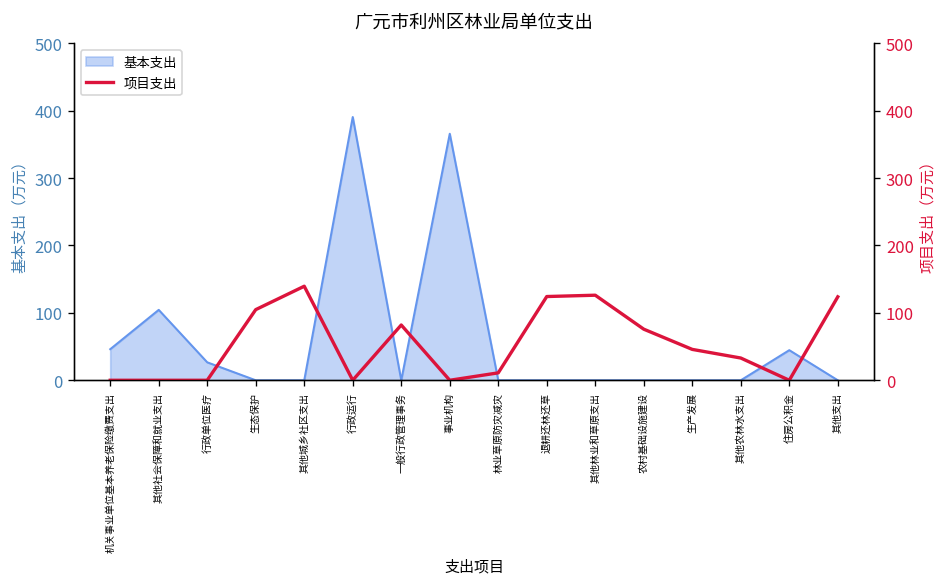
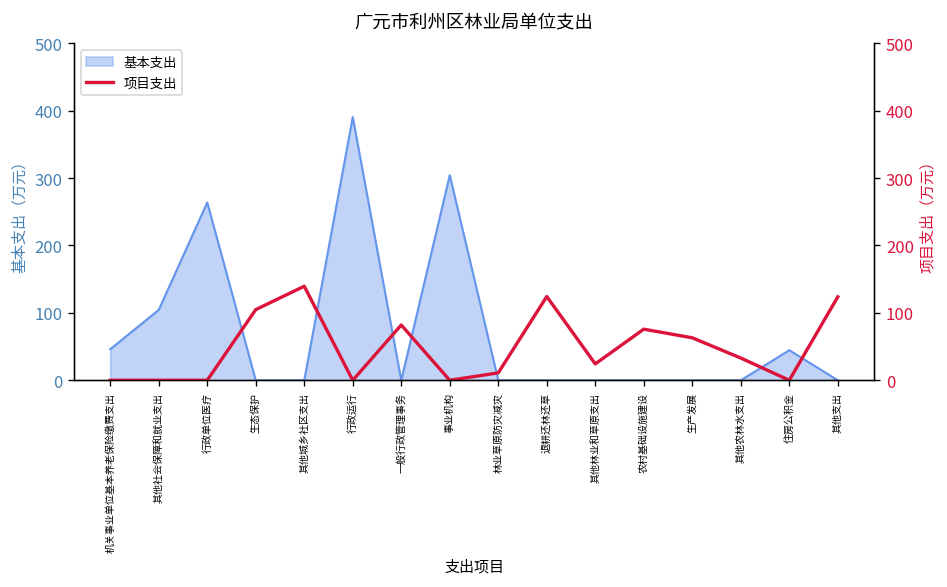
基本支出, 行政单位医疗: 30 -> 260
基本支出, 事业机构: 370 -> 300
项目支出, 其他林业和草原支出: 130 -> 20
项目支出, 生产发展: 50 -> 60
